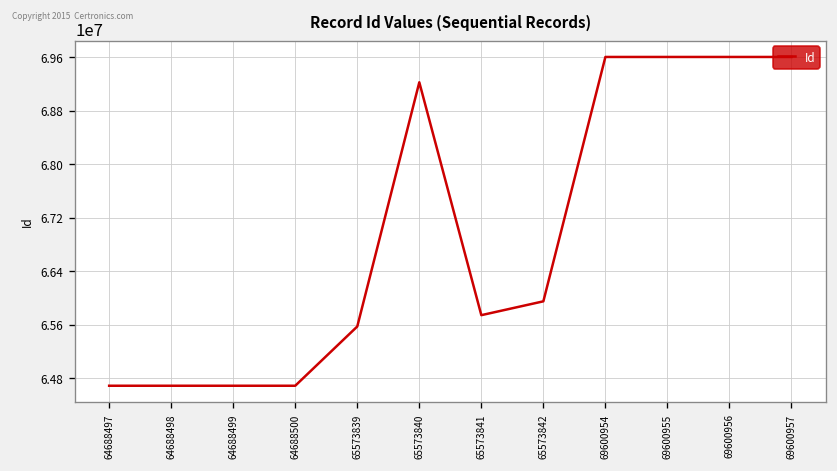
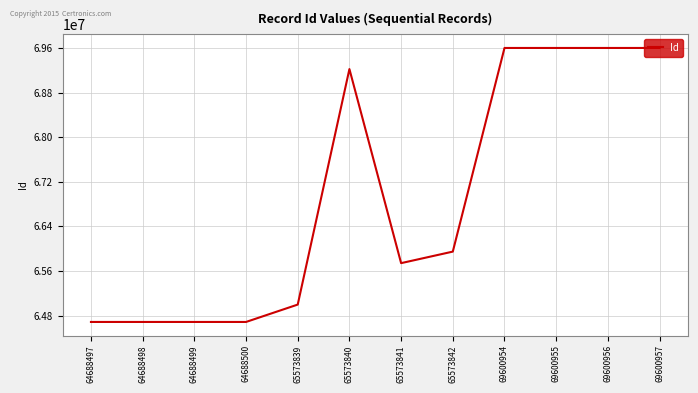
65573839: 65600000 -> 65000000
